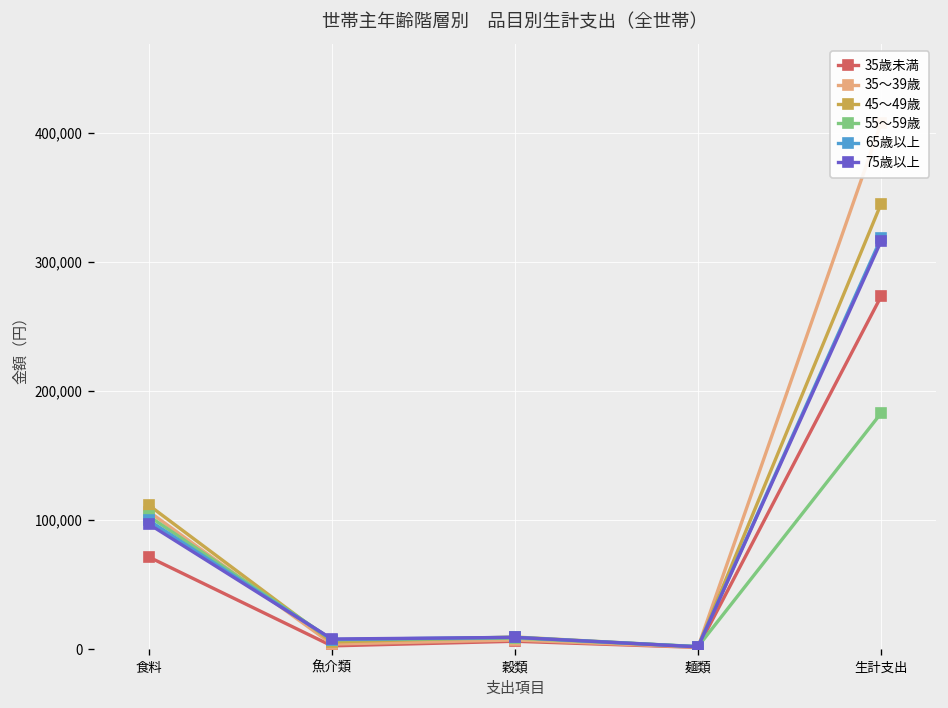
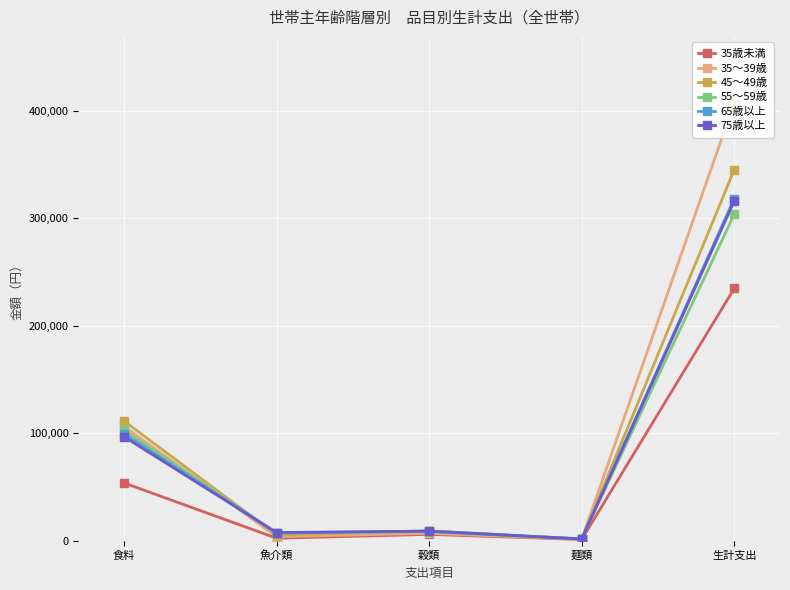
35歳未満, 食料: 71,000 -> 54,000
35歳未満, 生計支出: 273,000 -> 235,000
55～59歳, 生計支出: 183,000 -> 304,000
